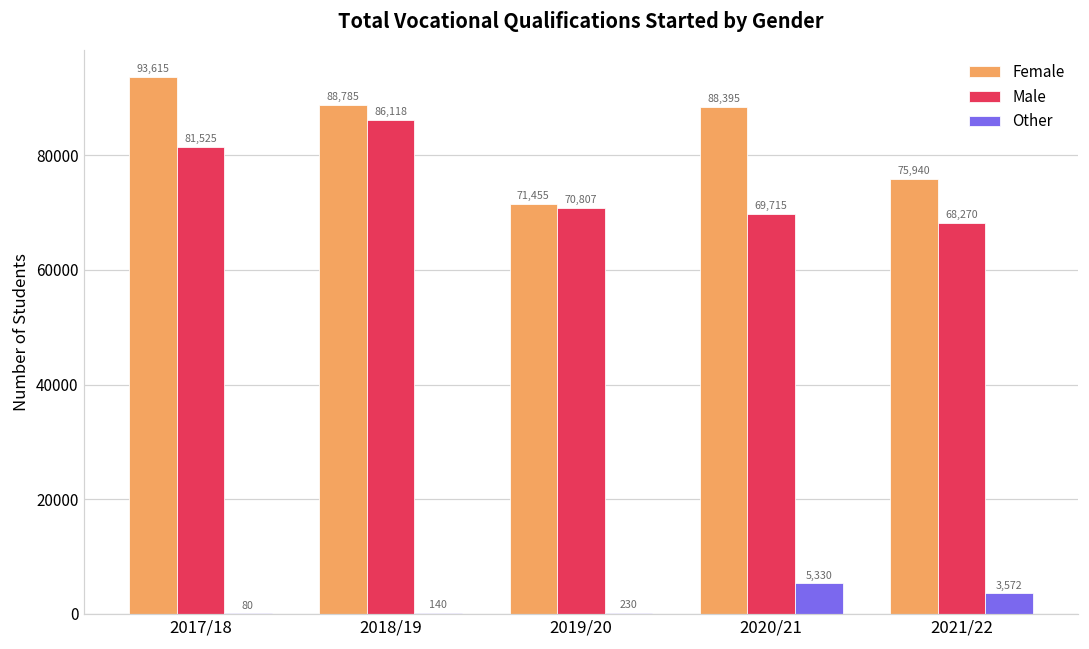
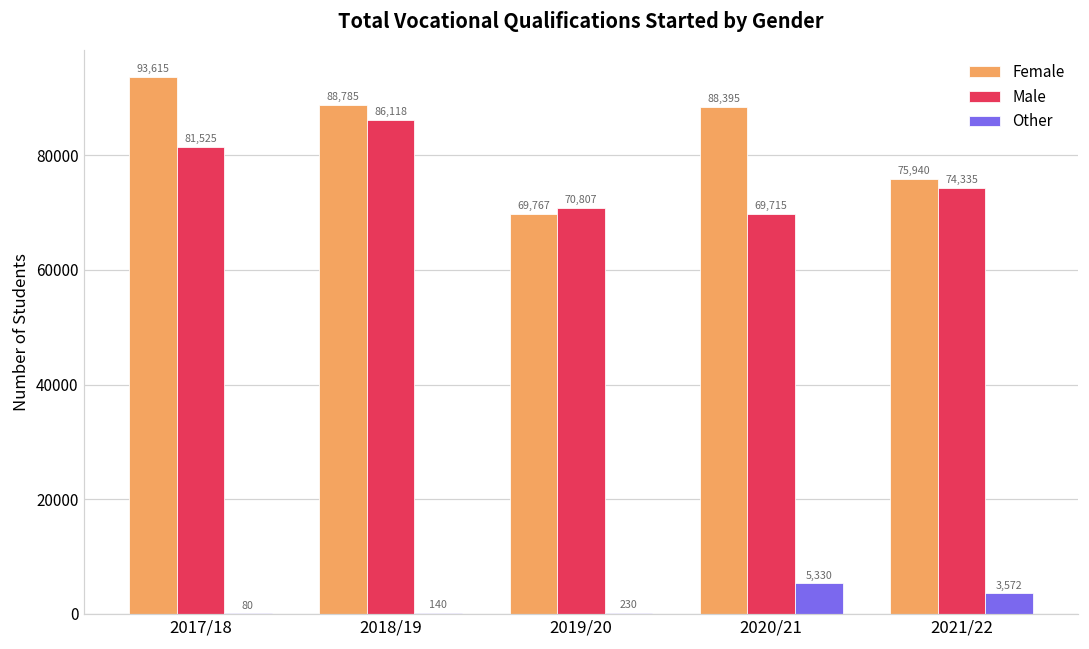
Female, 2019/20: 71,455 -> 69,767
Male, 2021/22: 68,270 -> 74,335
